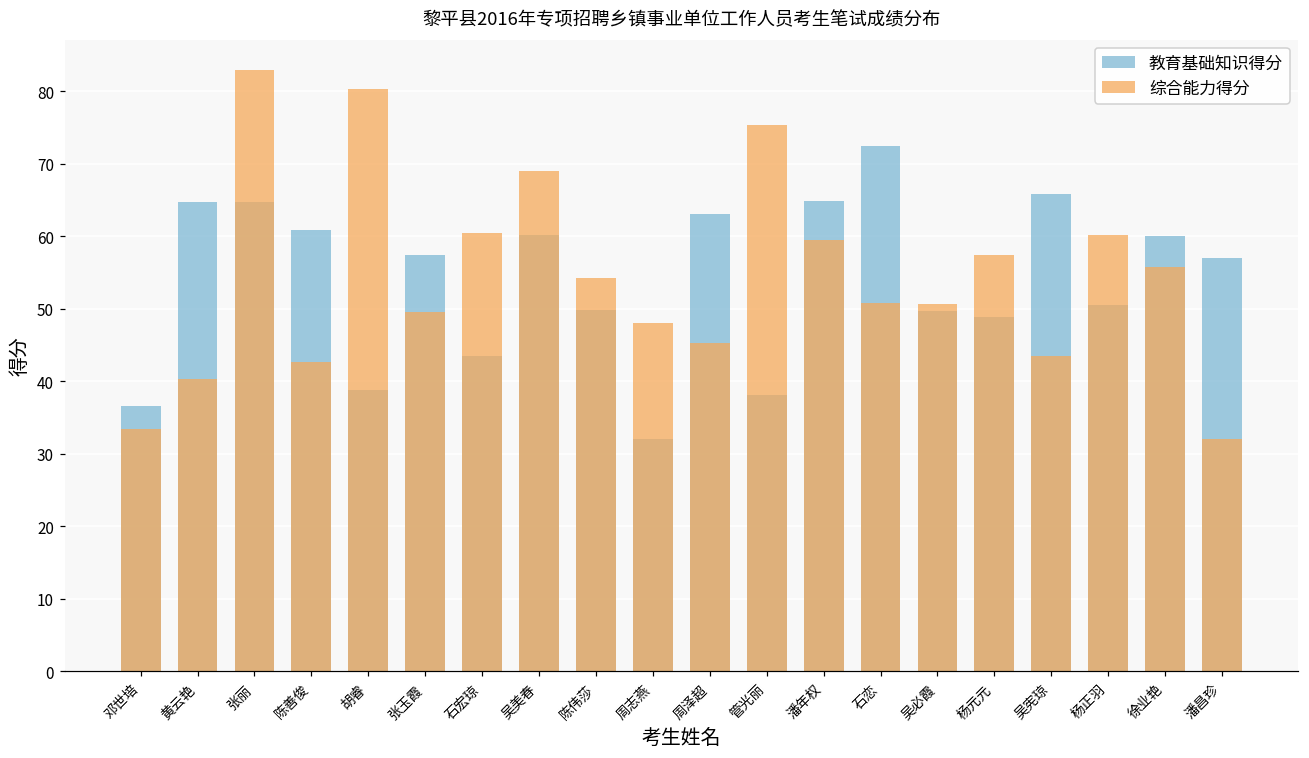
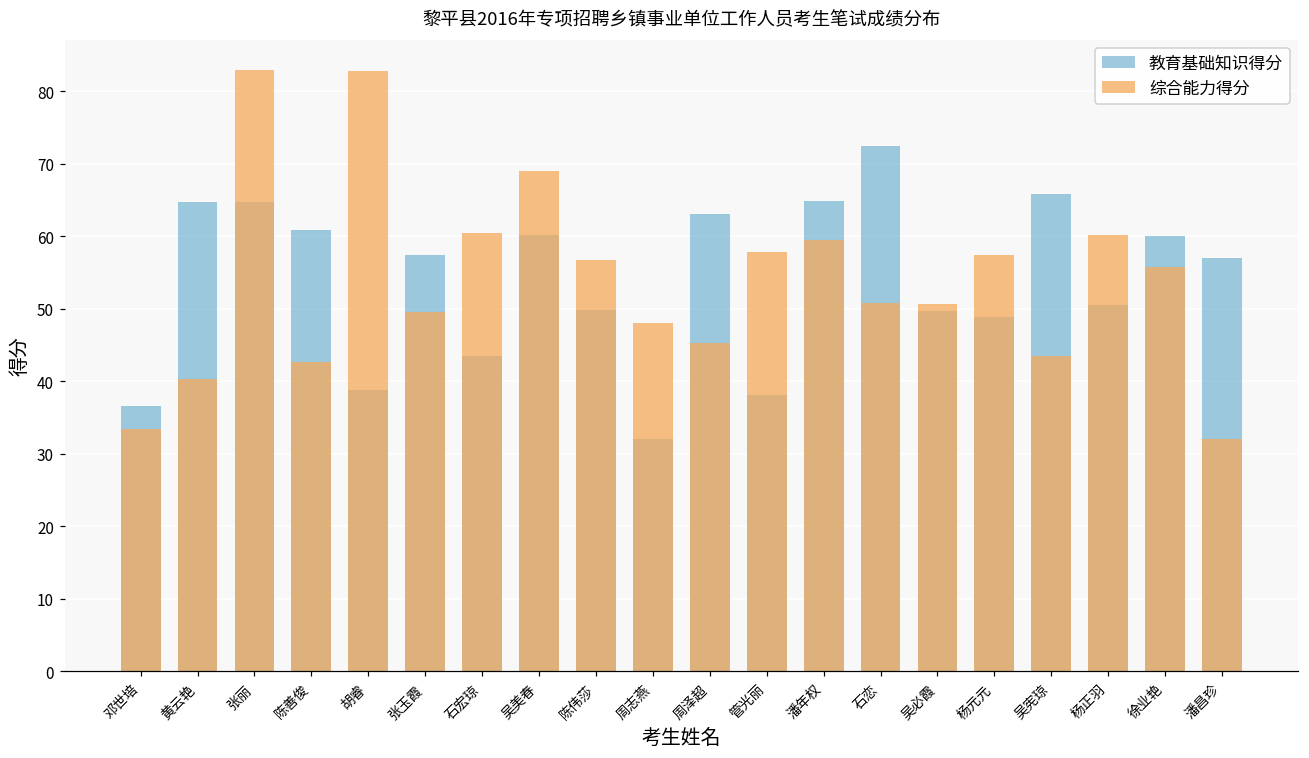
综合能力得分, 胡睿: 80 -> 83
综合能力得分, 陈伟莎: 54 -> 57
综合能力得分, 管光丽: 75 -> 58
